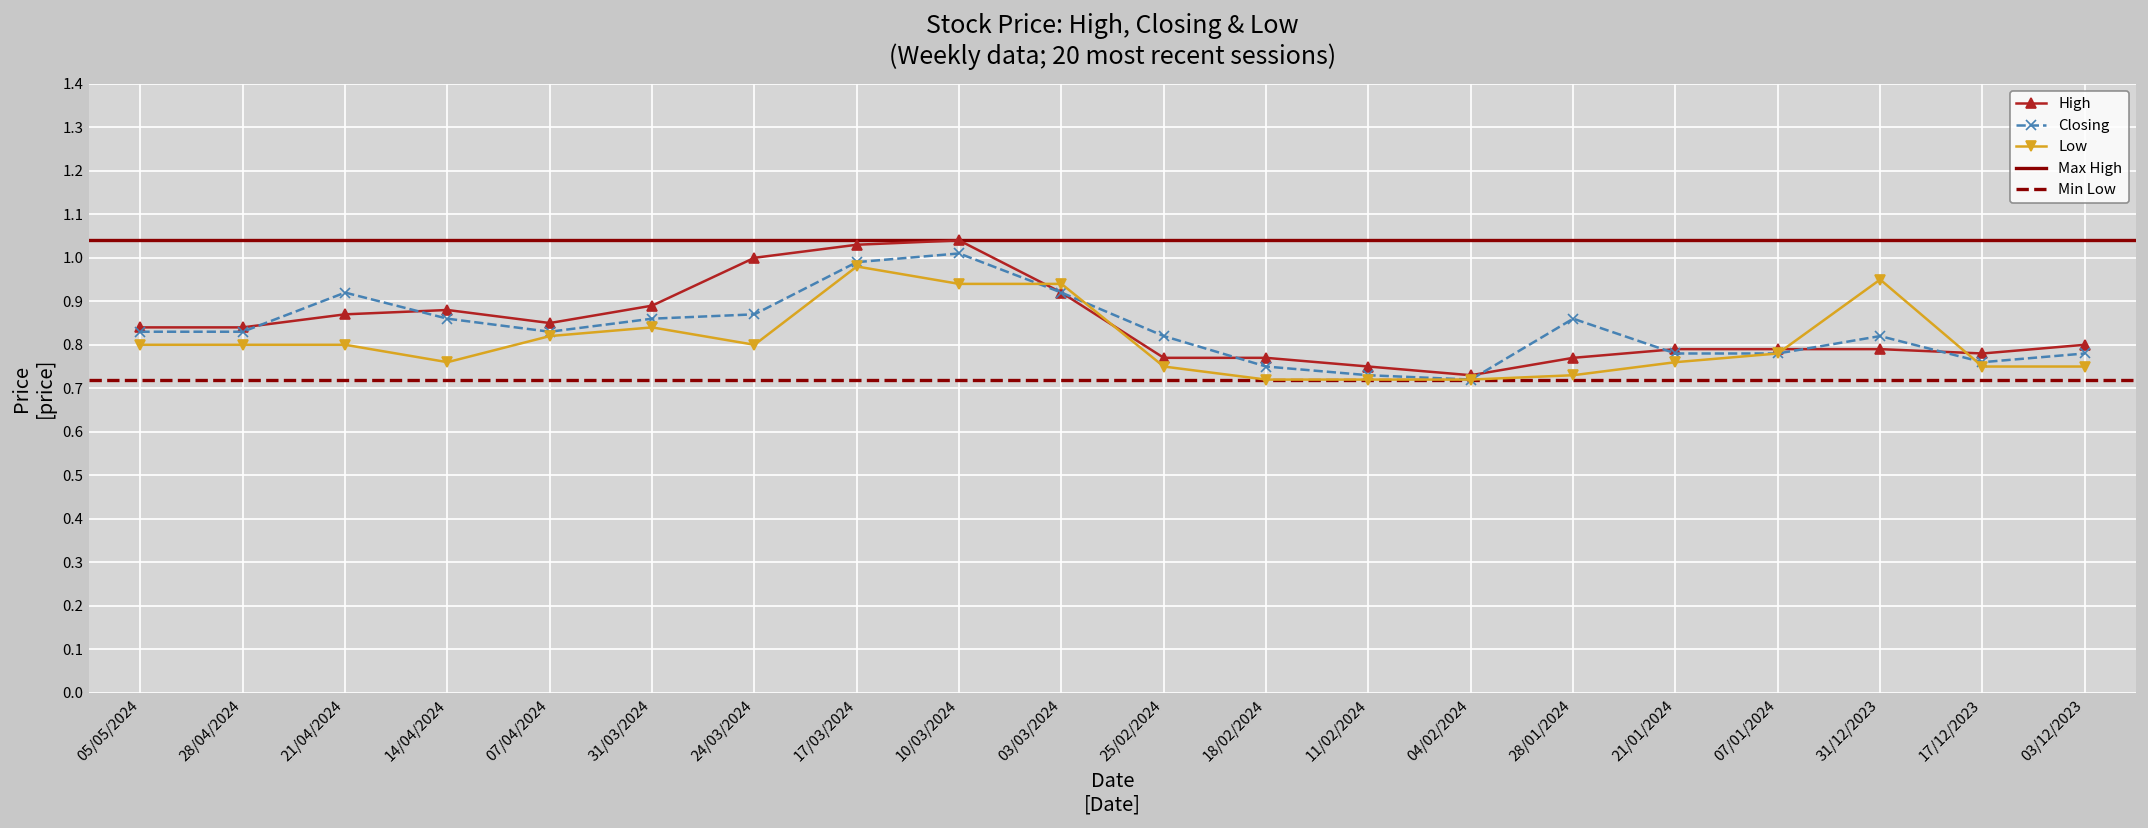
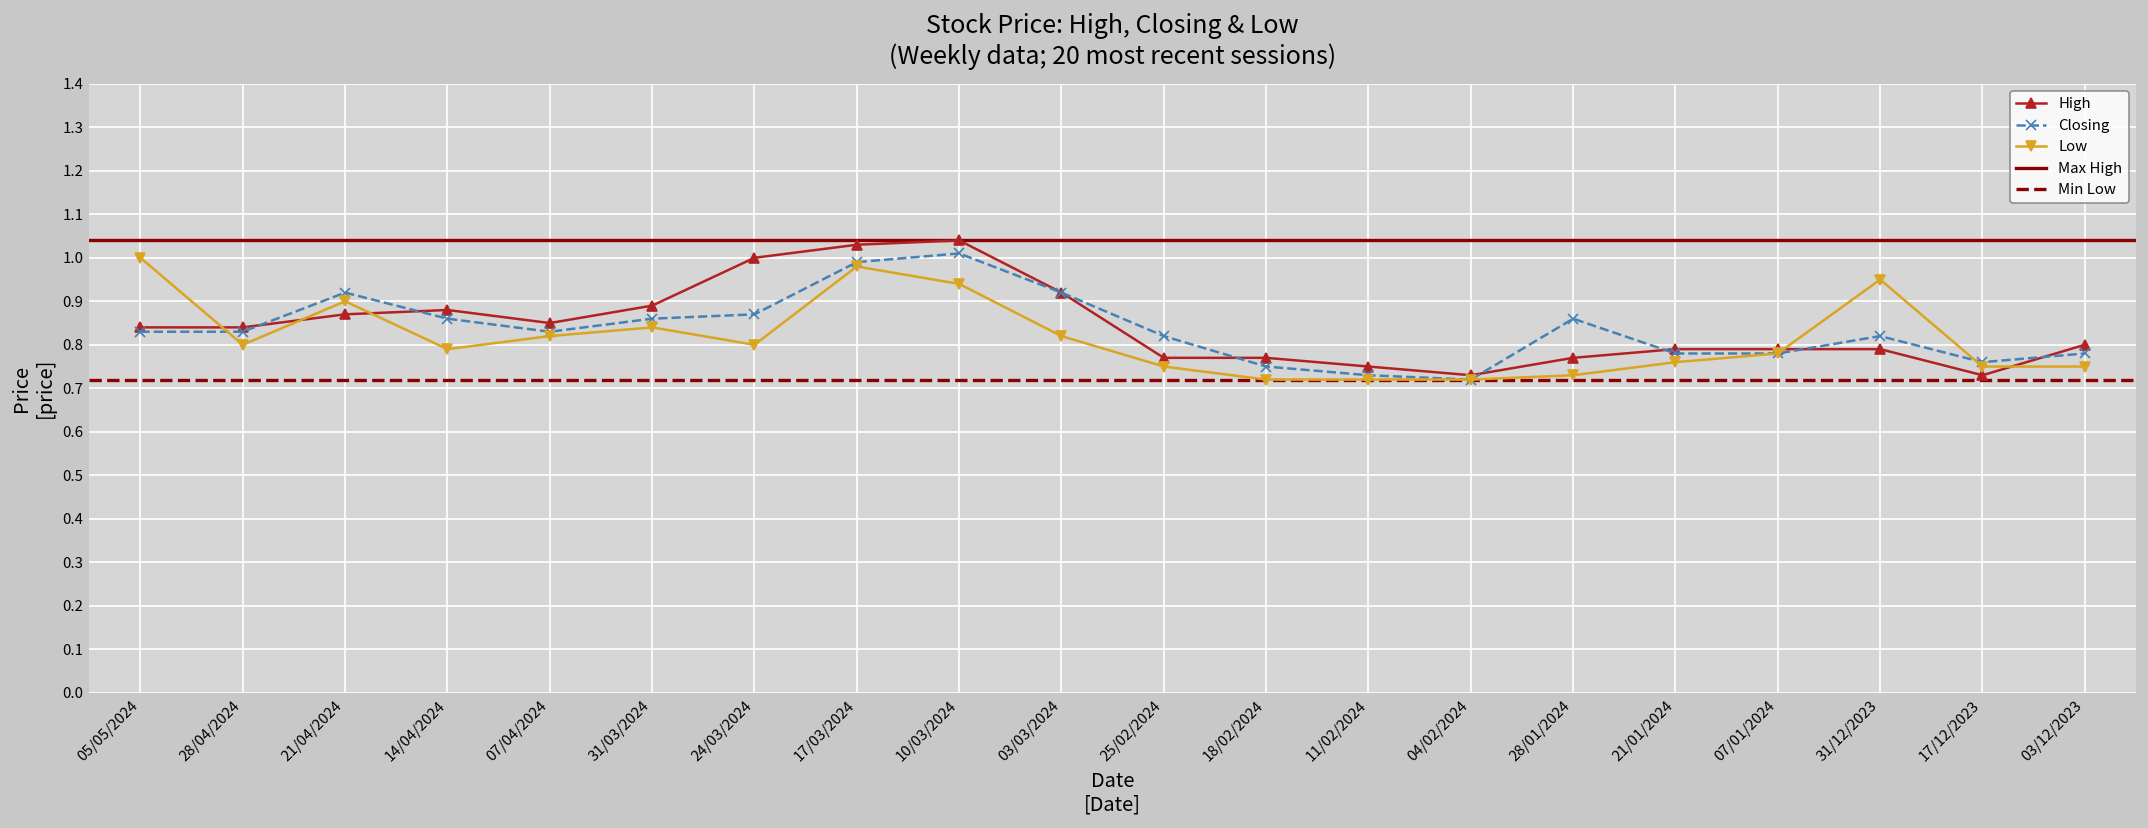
Low, 05/05/2024: 0.8 -> 1.0
Low, 21/04/2024: 0.8 -> 0.9
Low, 14/04/2024: 0.76 -> 0.79
Low, 03/03/2024: 0.94 -> 0.82
High, 17/12/2023: 0.78 -> 0.73
